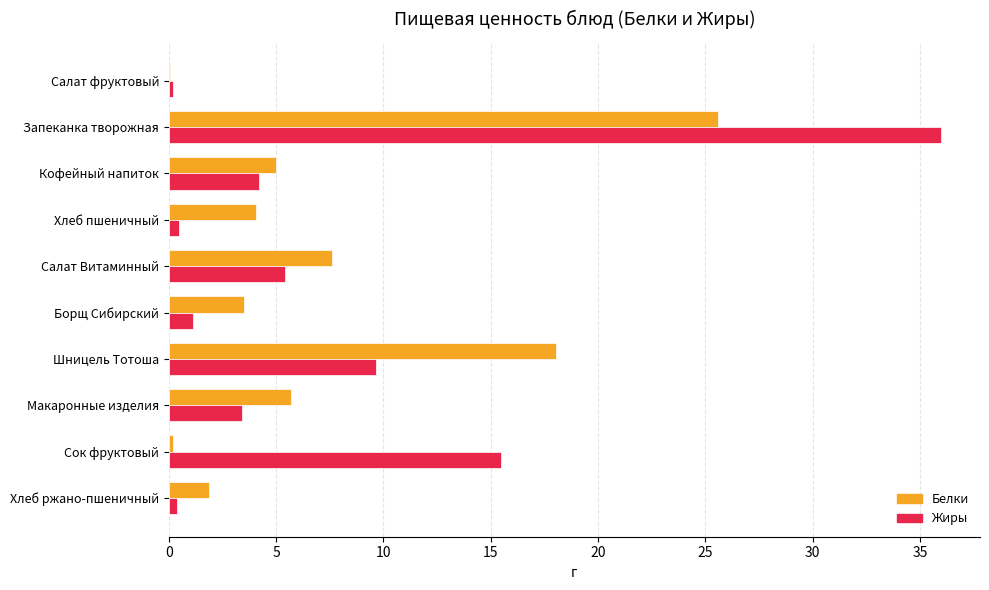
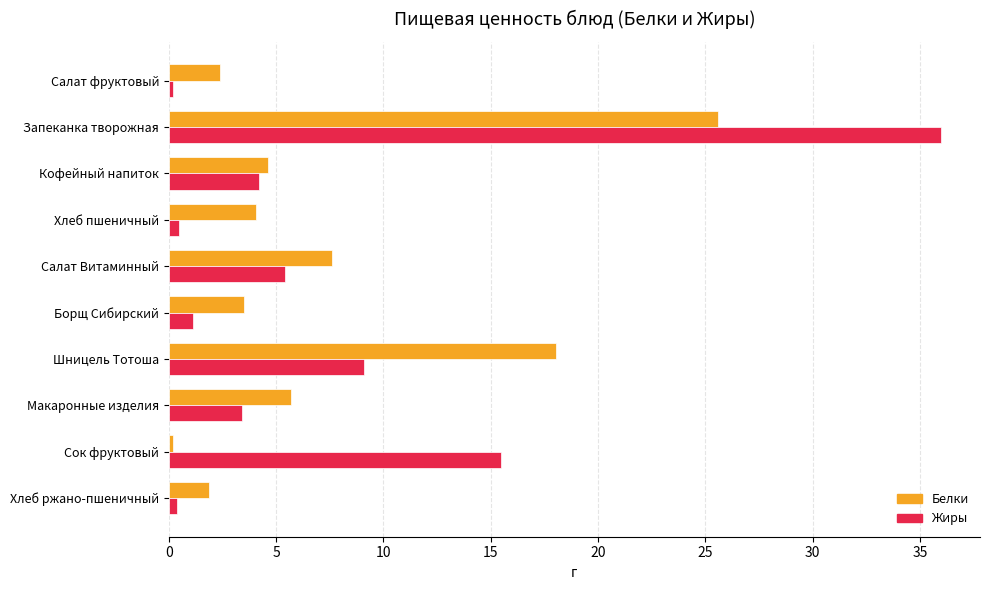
Белки, Салат фруктовый: 0.0 -> 2.4
Белки, Кофейный напиток: 5.0 -> 4.6
Жиры, Шницель Тотоша: 9.7 -> 9.1
